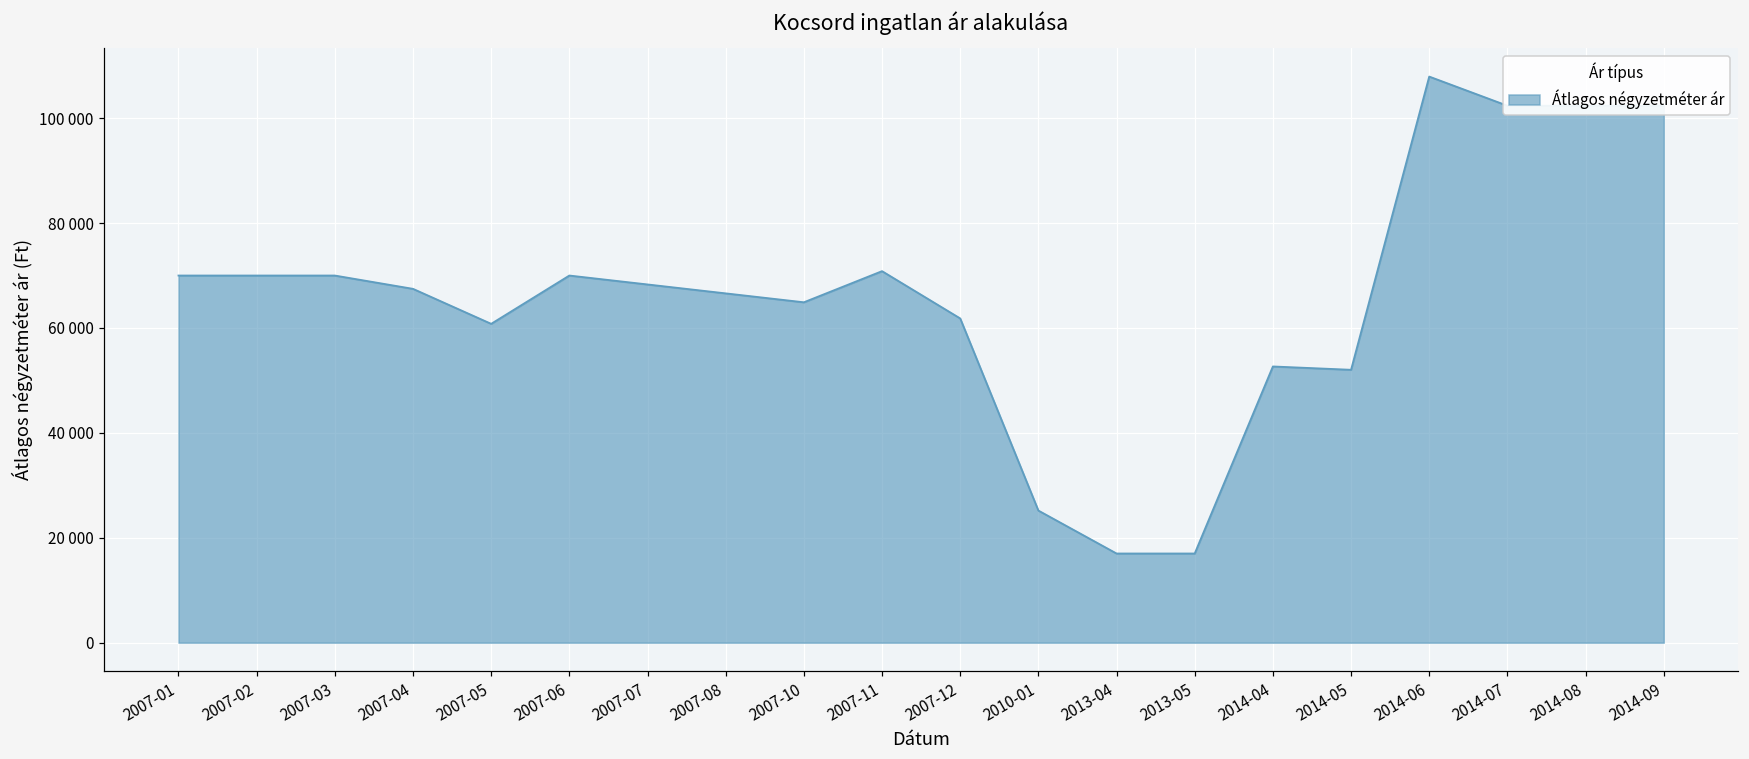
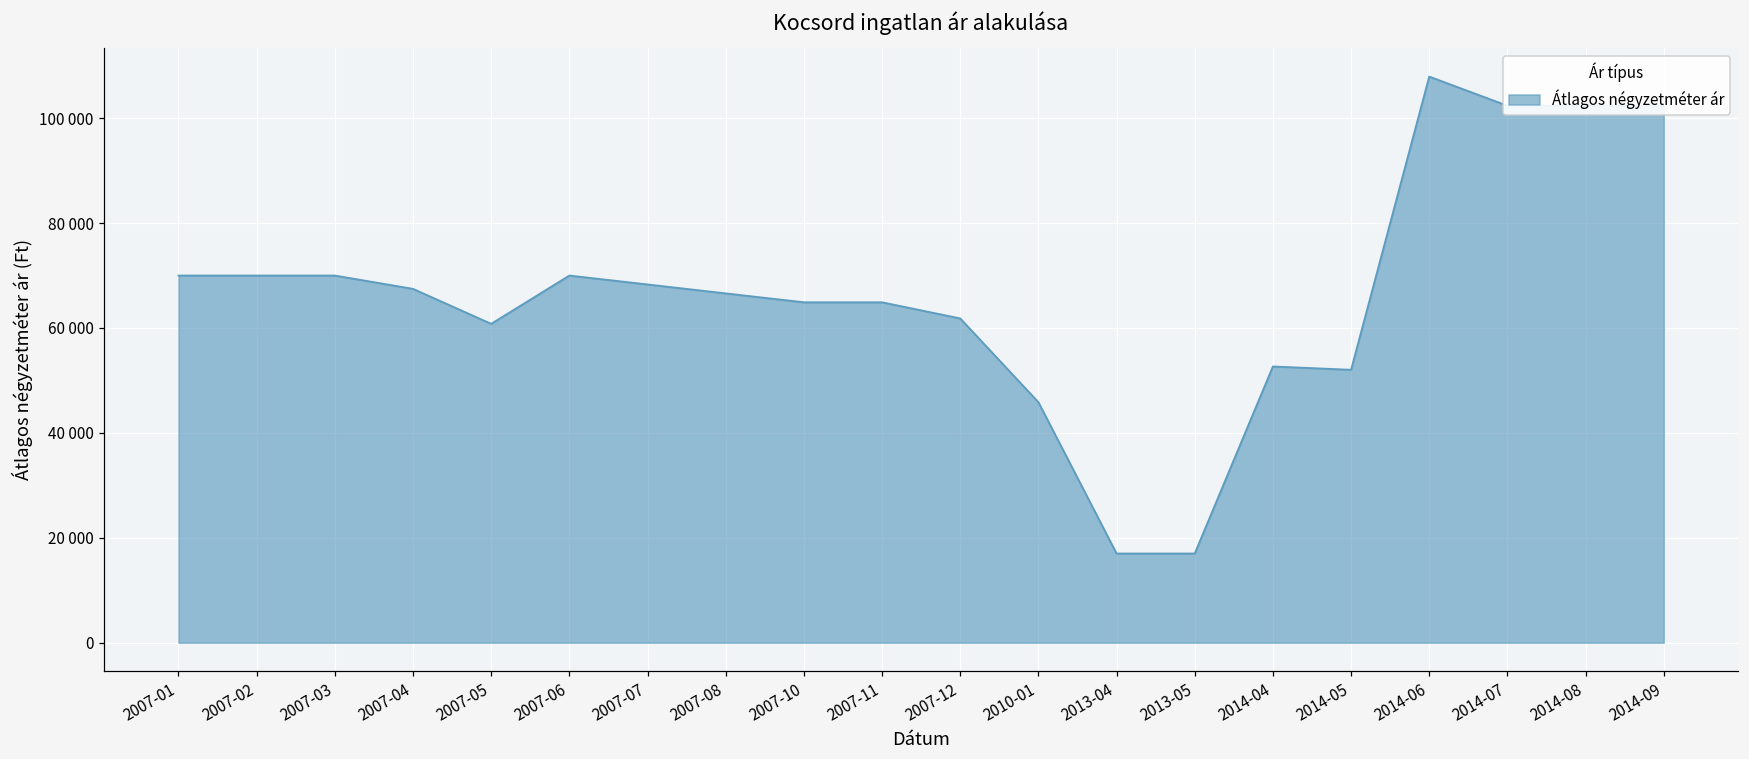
2007-11: 71000 -> 65000
2010-01: 25000 -> 46000
